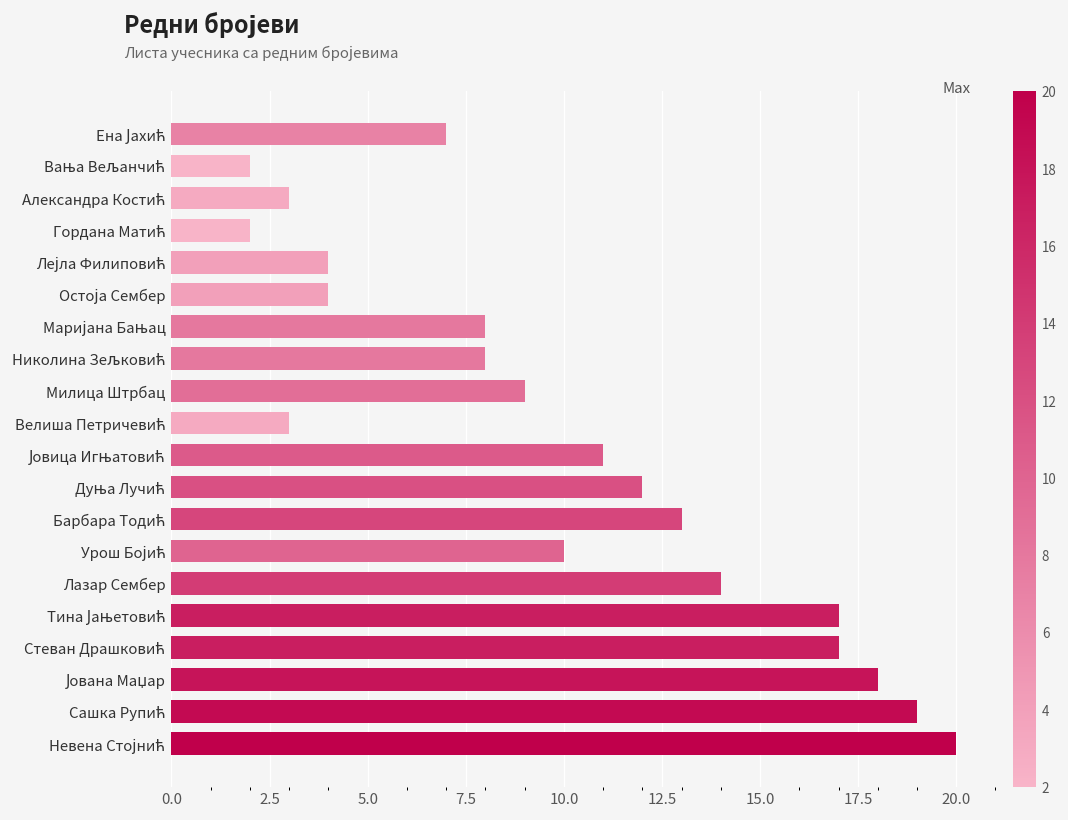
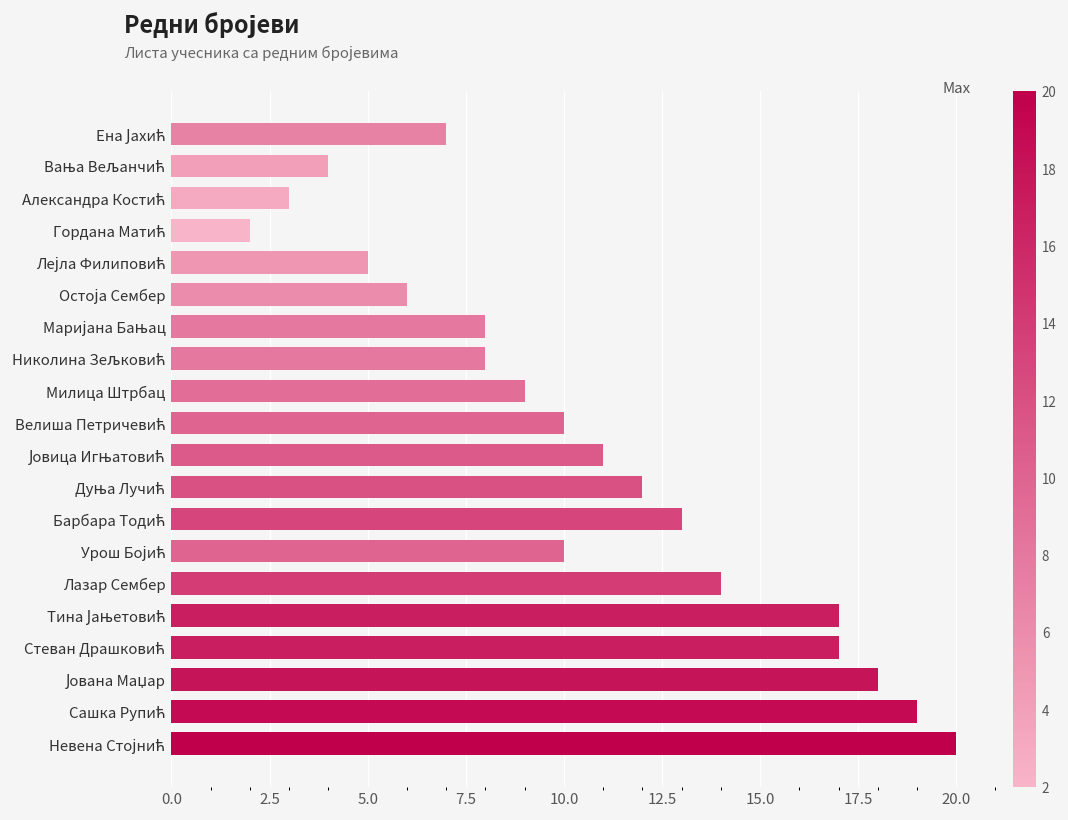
Вања Вељанчић: 2 -> 4
Лејла Филиповић: 4 -> 5
Остоја Сембер: 4 -> 6
Велиша Петричевић: 3 -> 10
